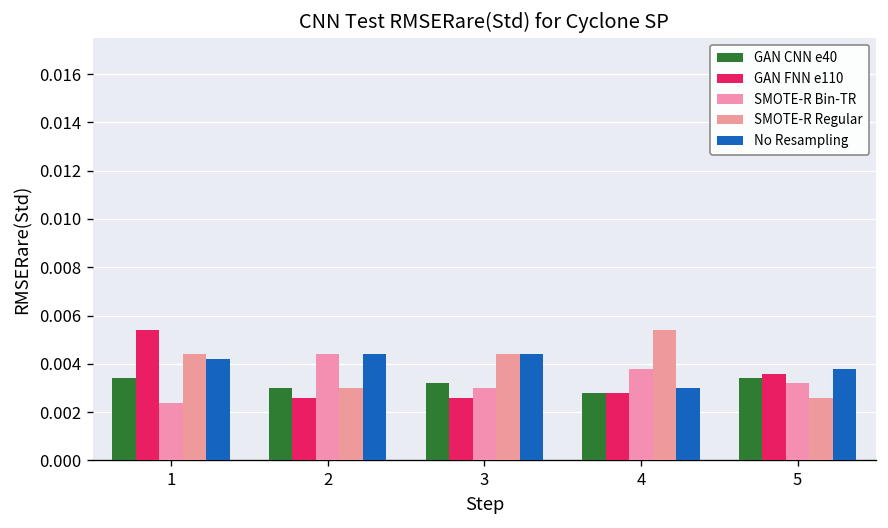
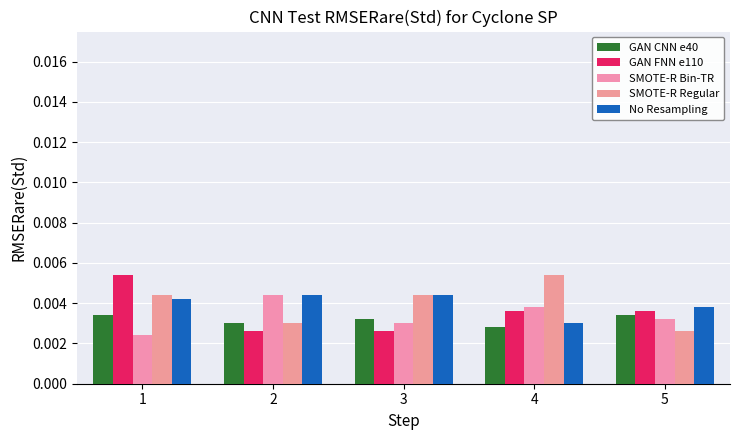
GAN FNN e110, 4: 0.0028 -> 0.0036
